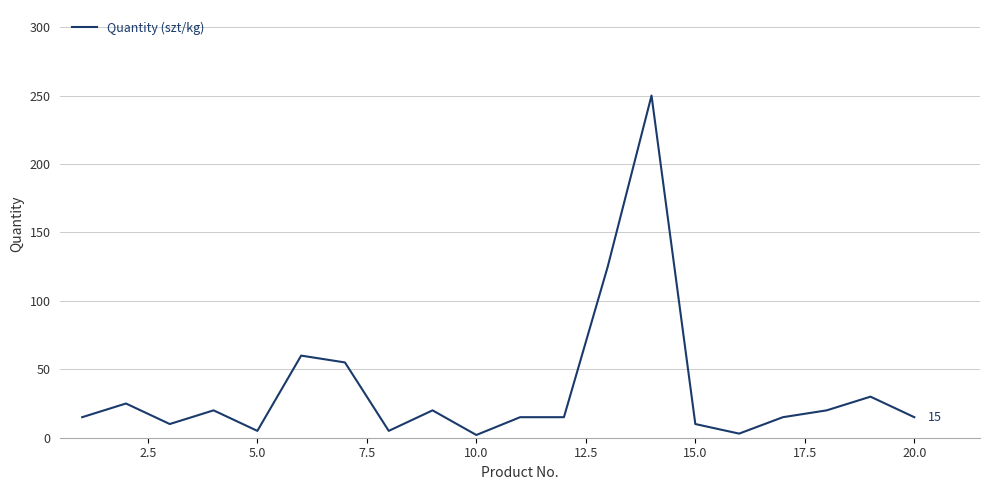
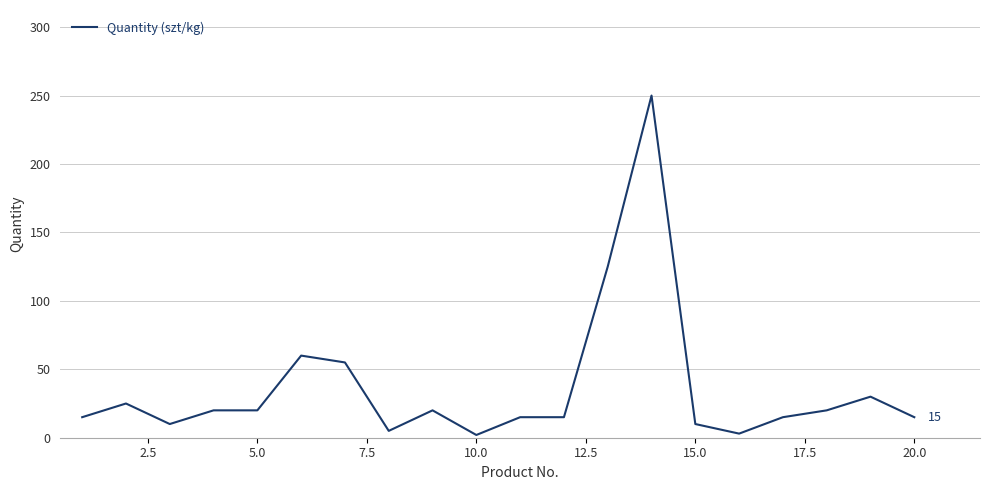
5.0: 5 -> 20
